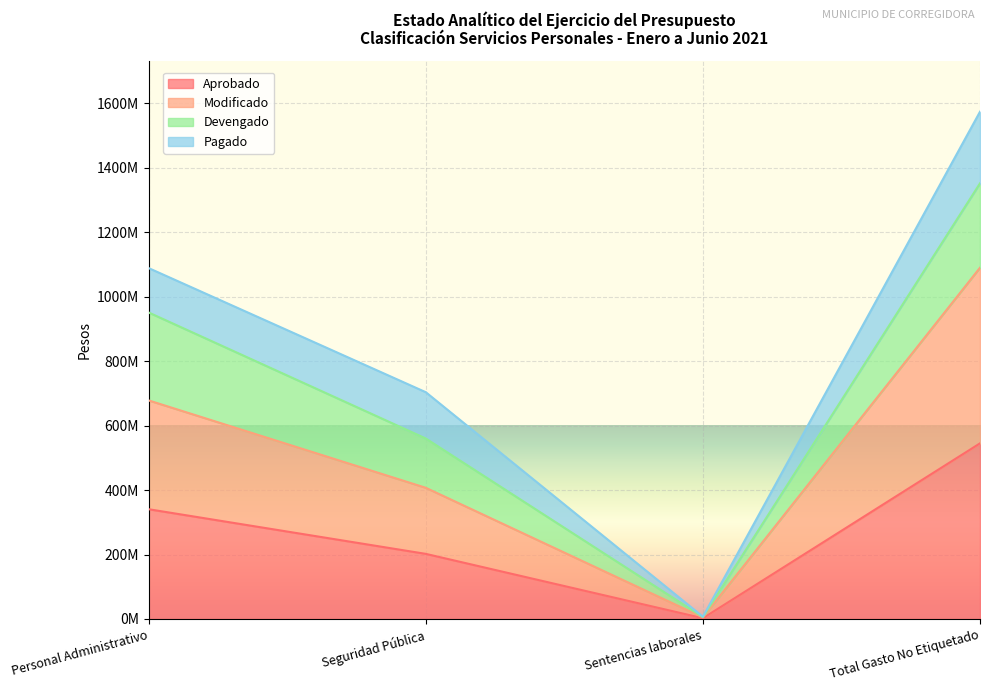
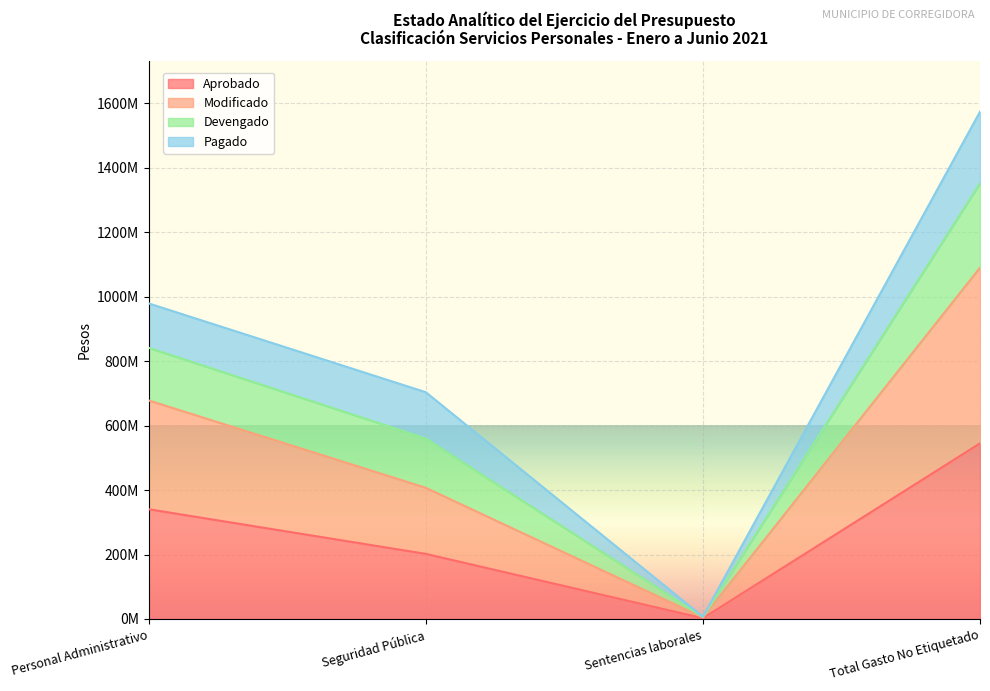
Devengado, Personal Administrativo: 270000000 -> 160000000
